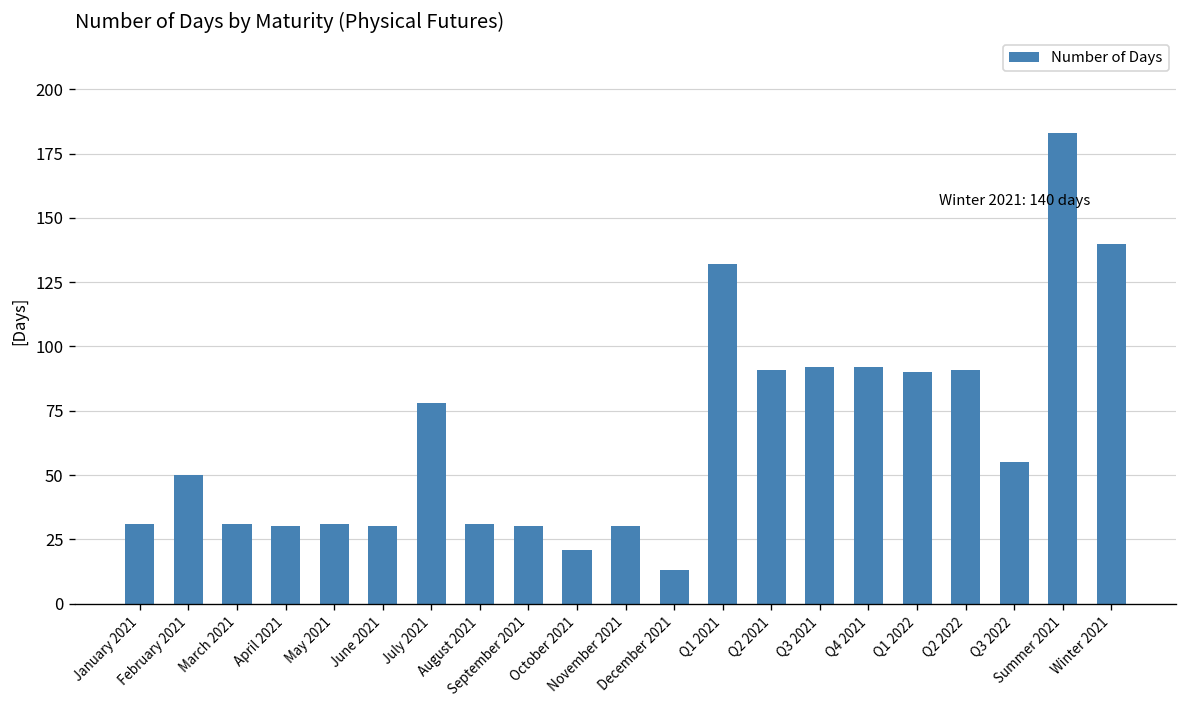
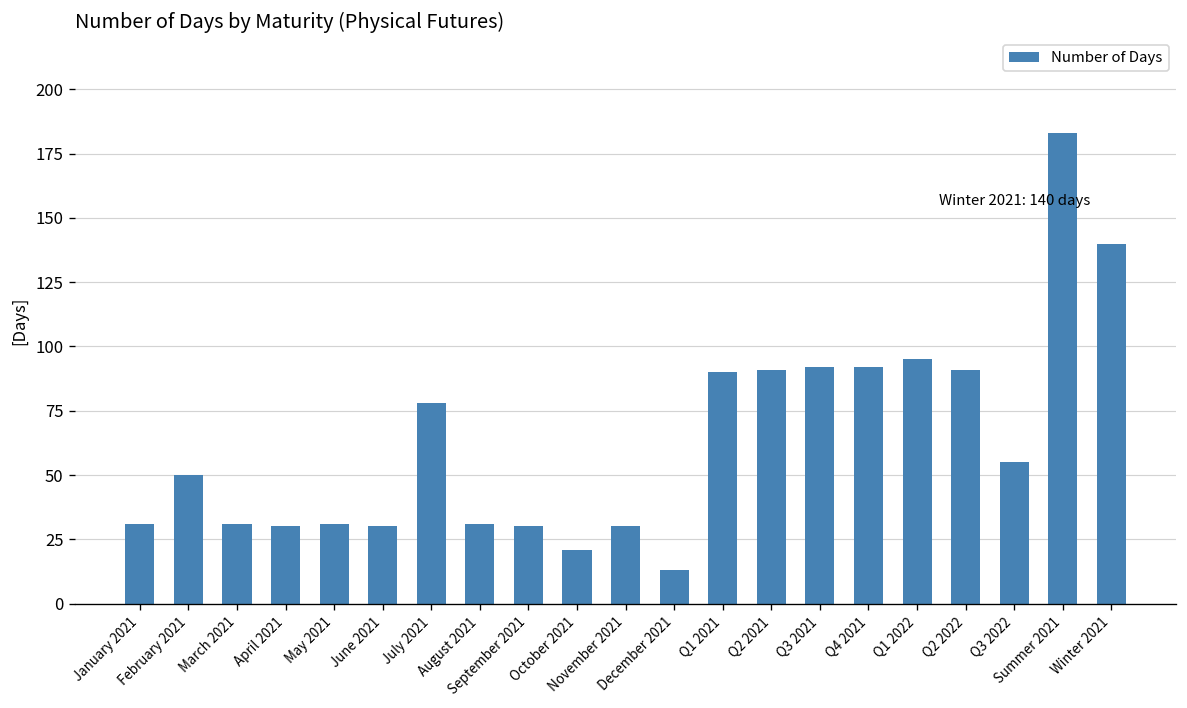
Q1 2021: 132 -> 90
Q1 2022: 90 -> 95
